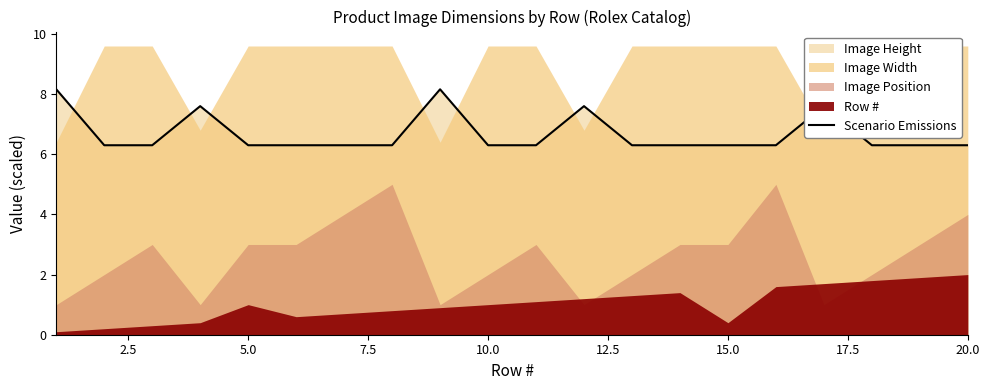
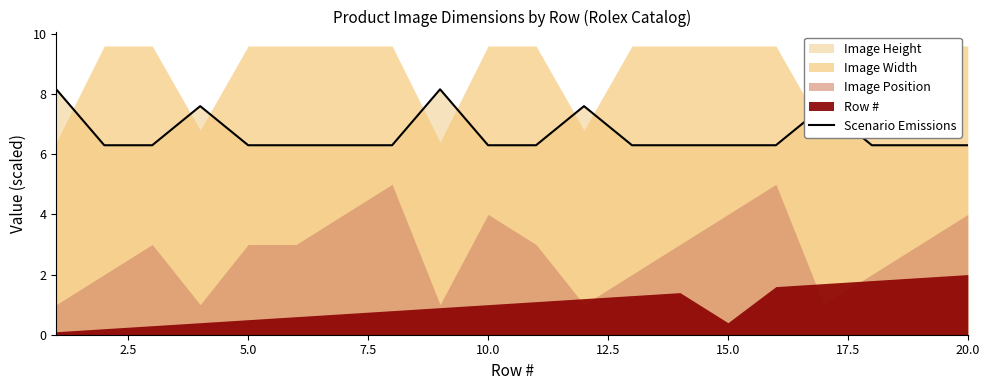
Row #, 5.0: 1.0 -> 0.5
Image Position, 10.0: 2 -> 4
Image Position, 15.0: 3 -> 4
